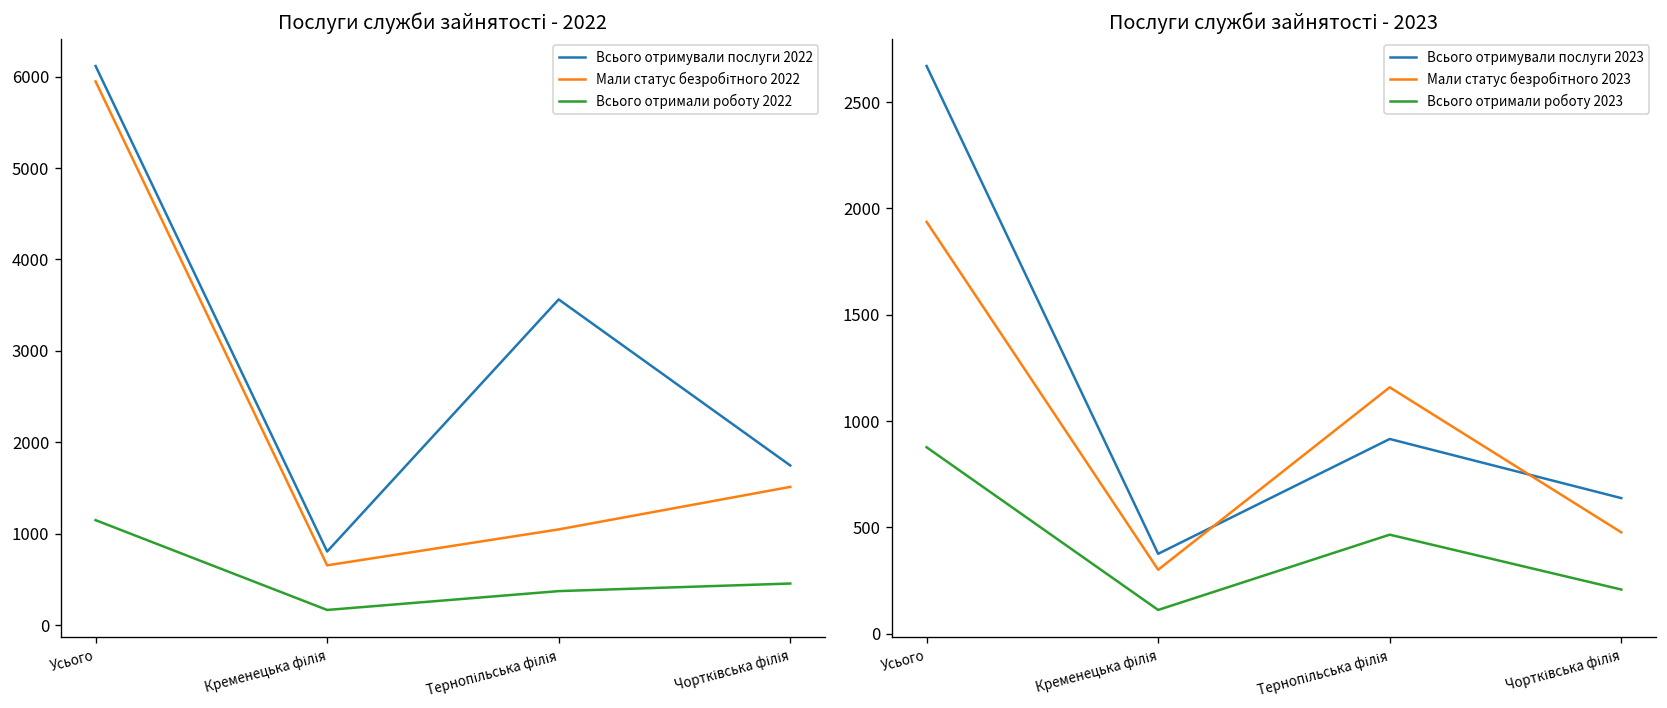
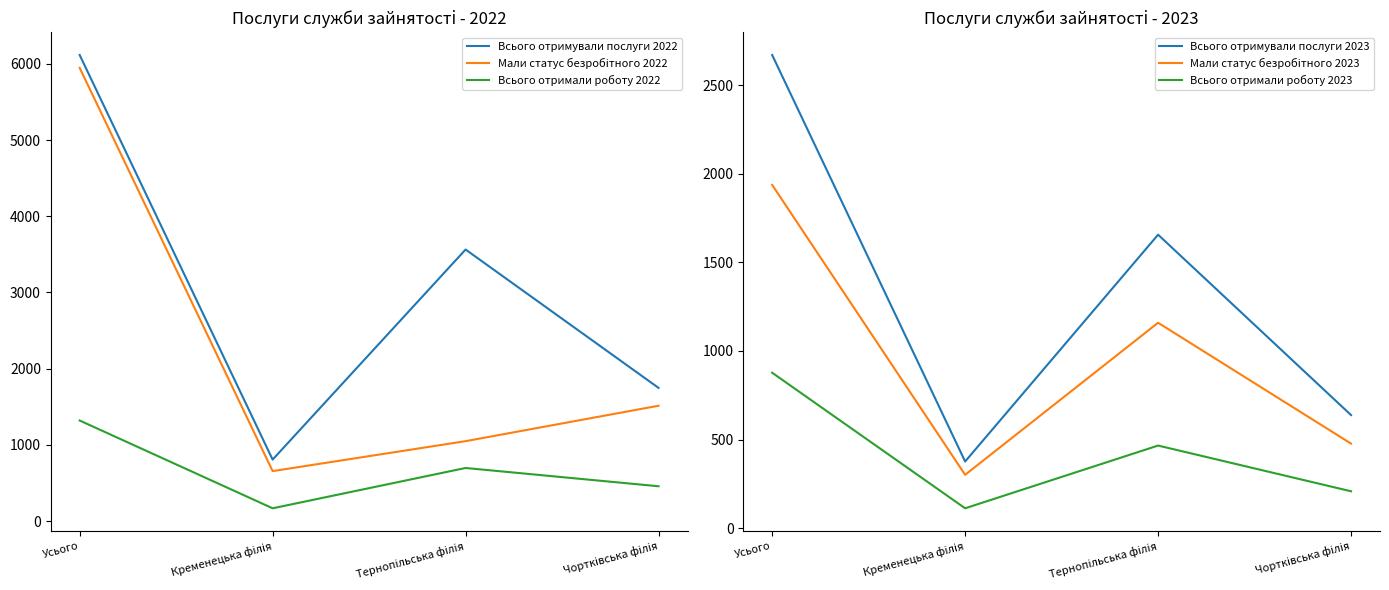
Послуги служби зайнятості - 2022, Всього отримали роботу 2022, Усього: 1100 -> 1300
Послуги служби зайнятості - 2022, Всього отримали роботу 2022, Тернопільська філія: 400 -> 700
Послуги служби зайнятості - 2023, Всього отримували послуги 2023, Тернопільська філія: 920 -> 1660
